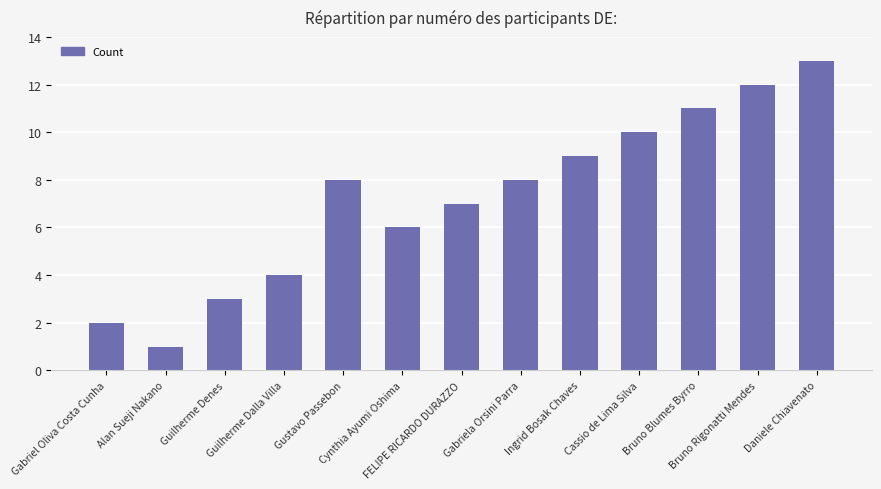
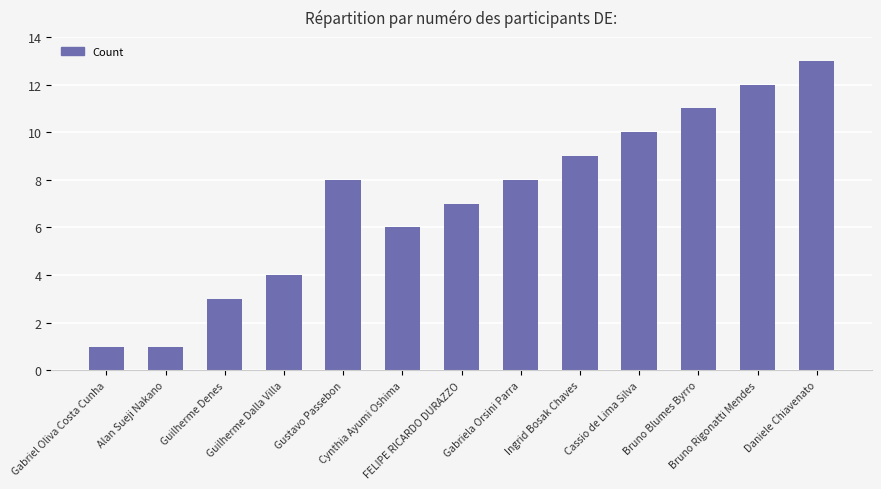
Gabriel Oliva Costa Cunha: 2 -> 1
